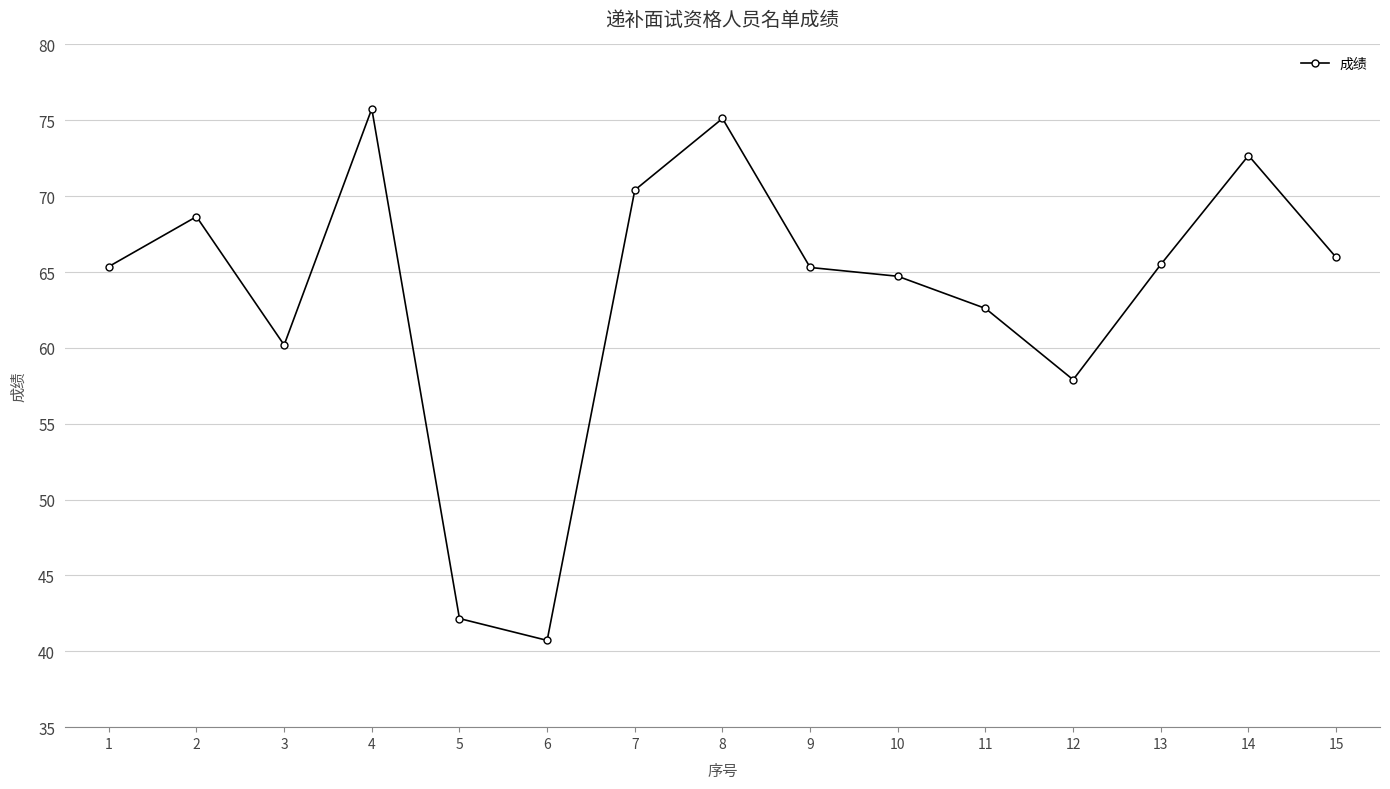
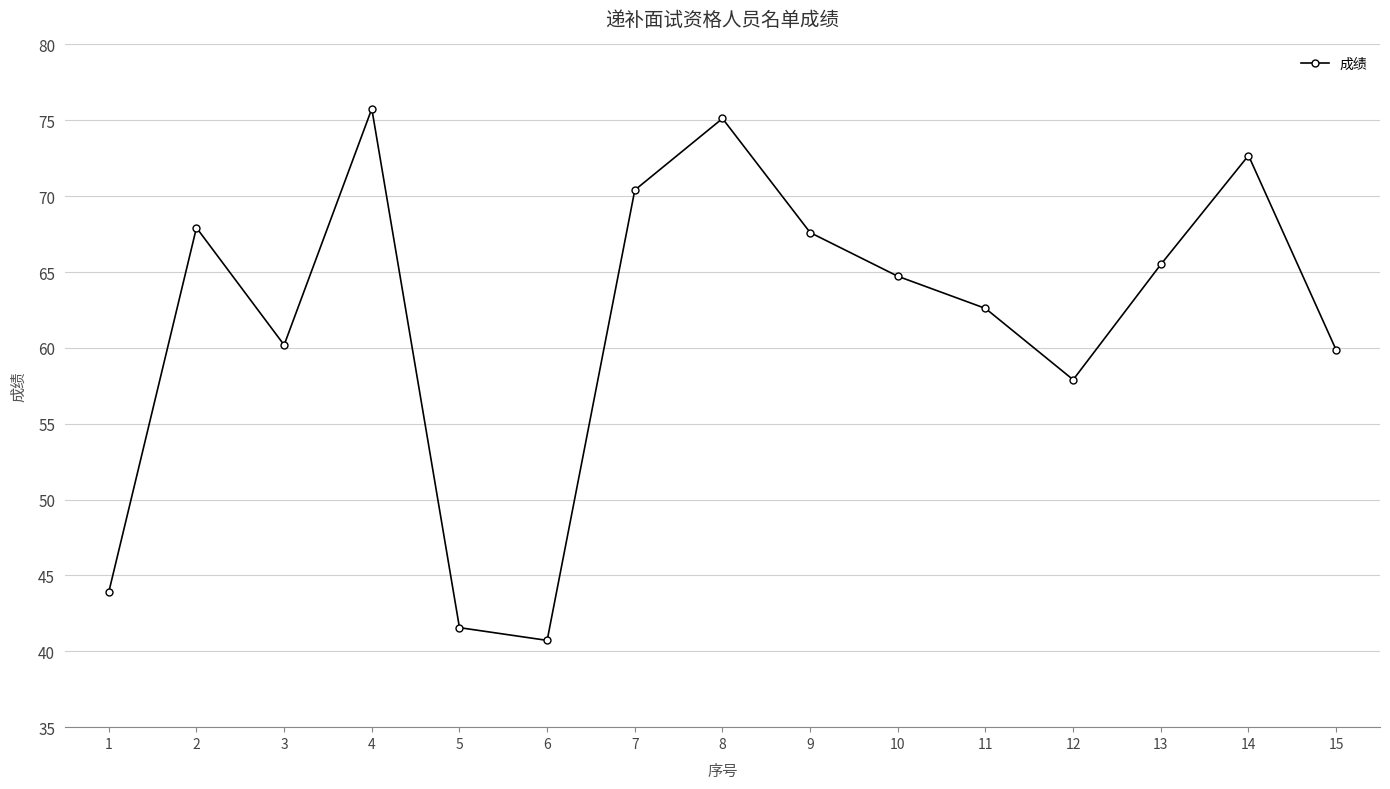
1: 65.4 -> 43.9
2: 68.7 -> 67.9
5: 42.2 -> 41.6
9: 65.3 -> 67.6
15: 66.0 -> 59.9
